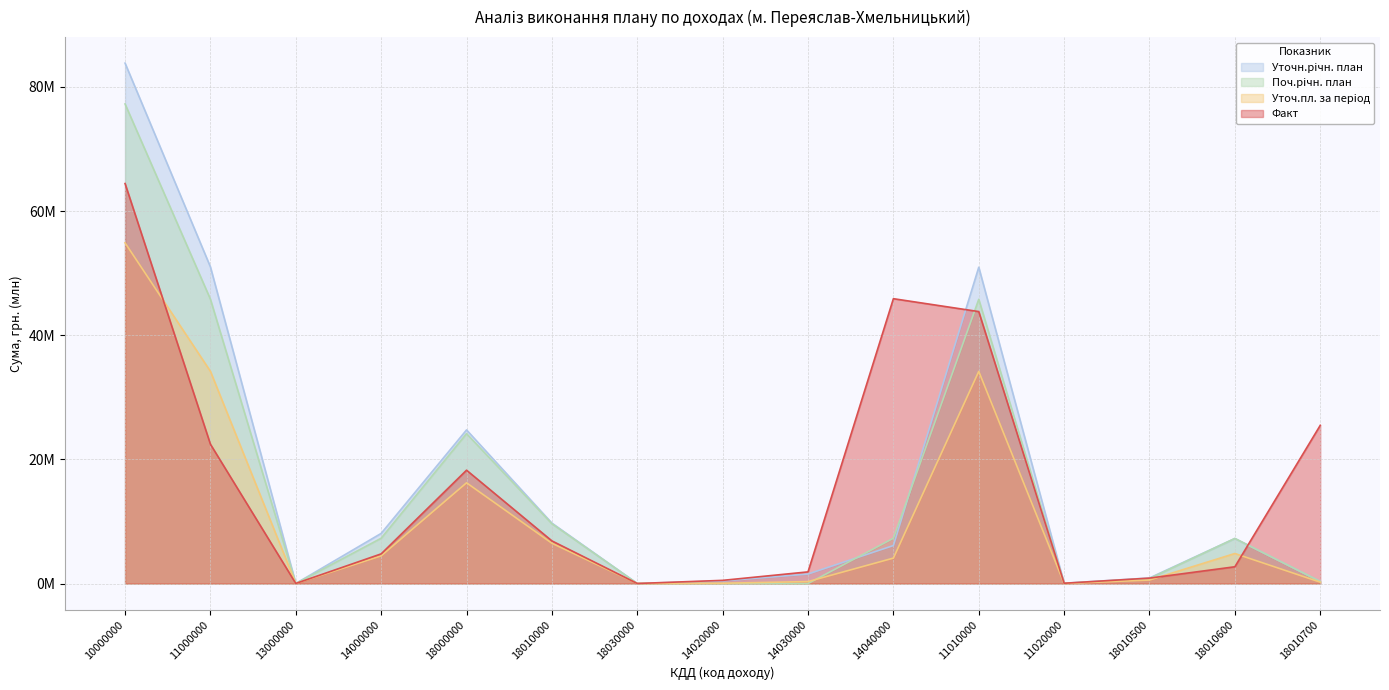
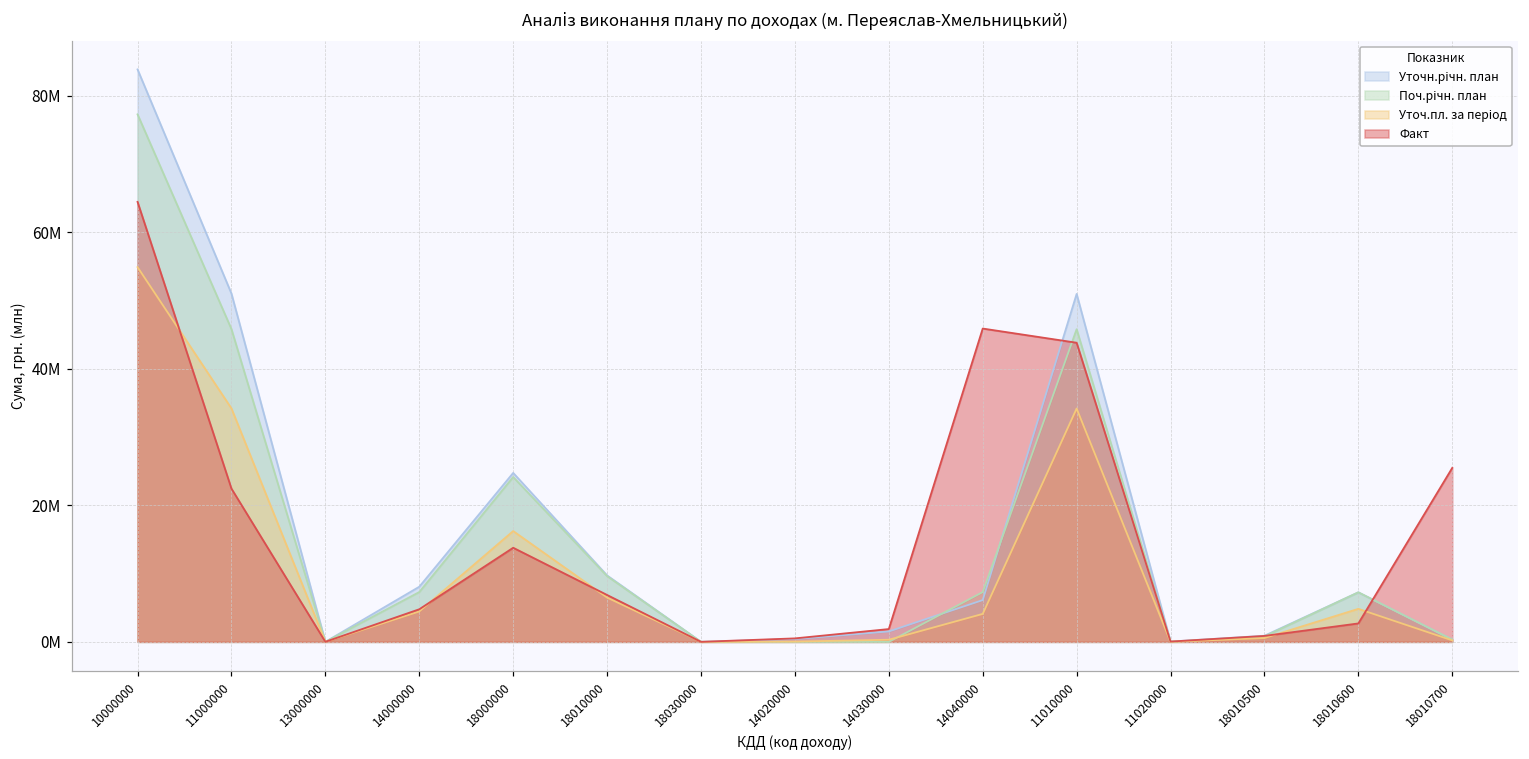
Факт, 18000000: 18000000 -> 14000000
